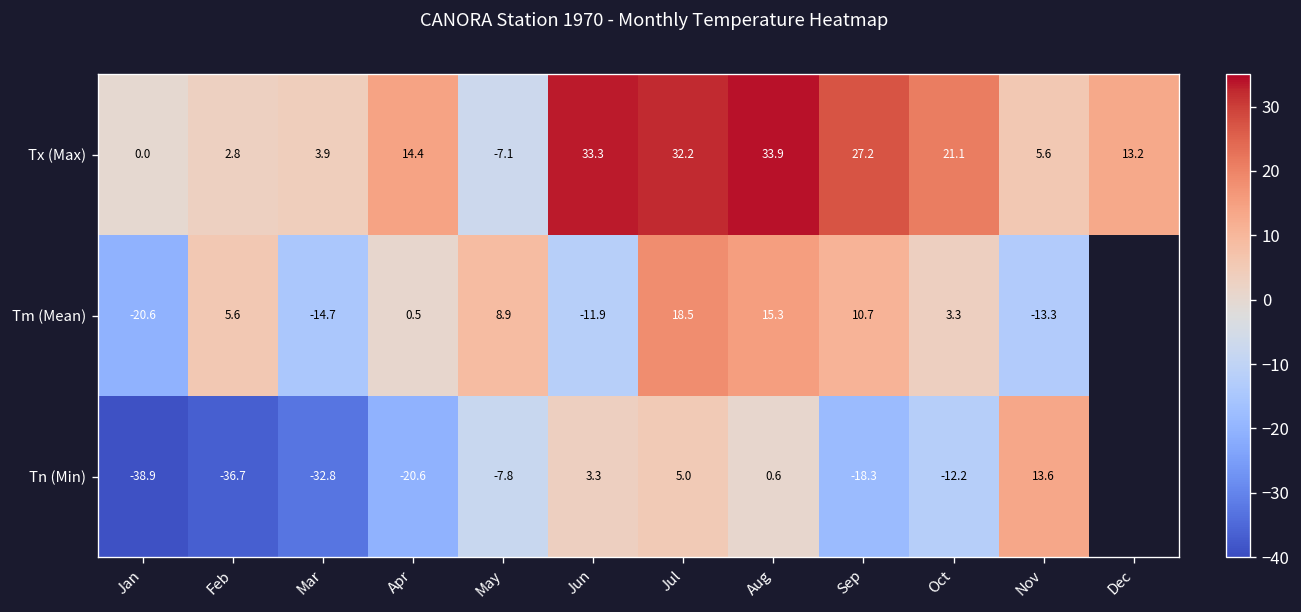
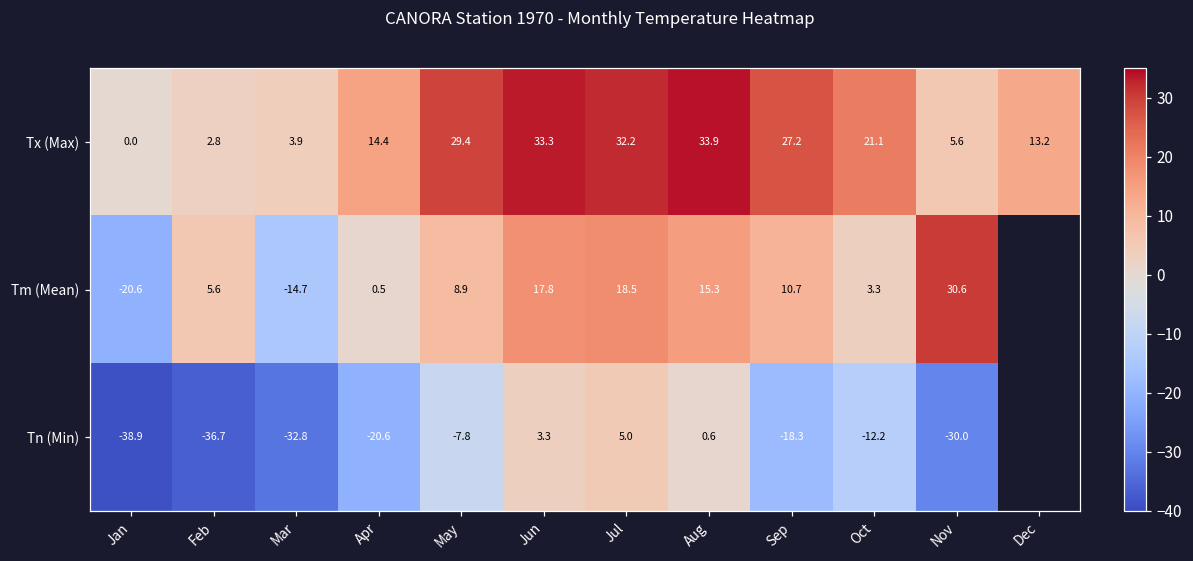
Tx (Max), May: -7.1 -> 29.4
Tm (Mean), Jun: -11.9 -> 17.8
Tm (Mean), Nov: -13.3 -> 30.6
Tn (Min), Nov: 13.6 -> -30.0
